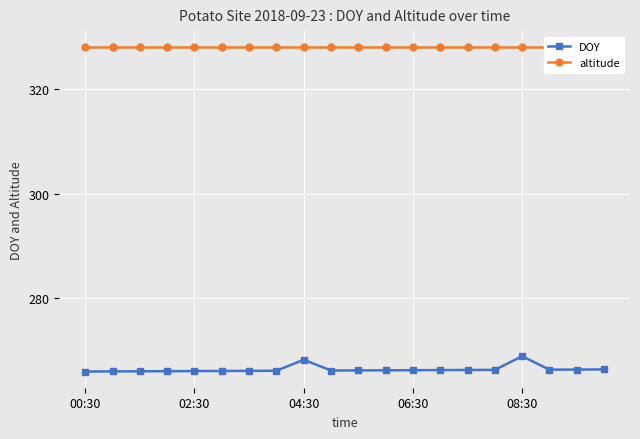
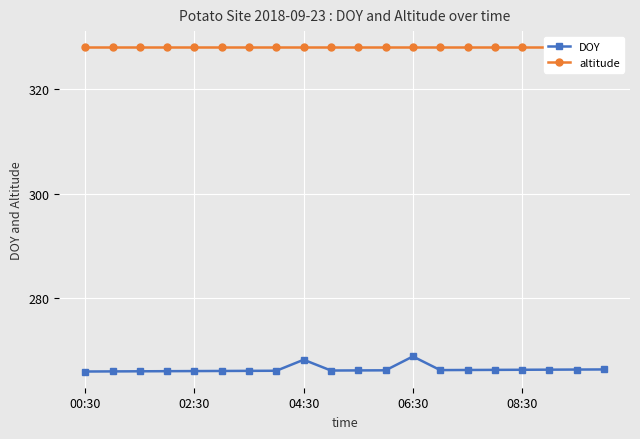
DOY, 06:30: 266 -> 269
DOY, 08:30: 269 -> 266
